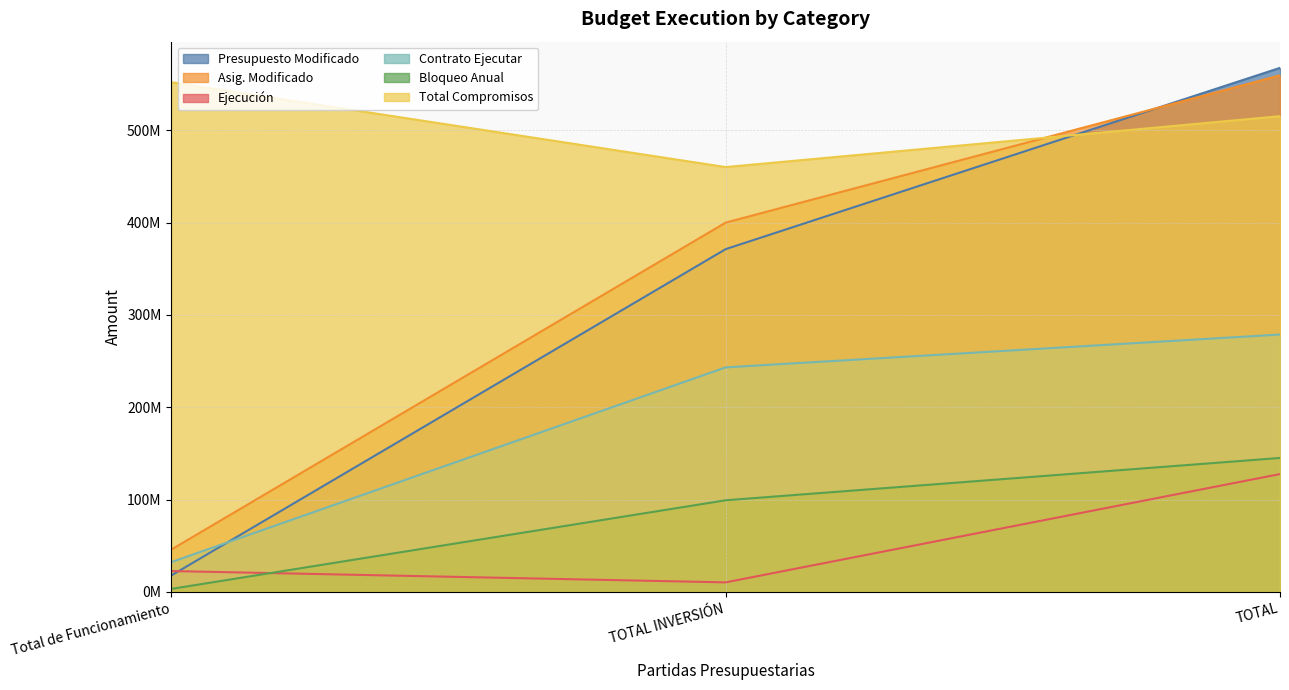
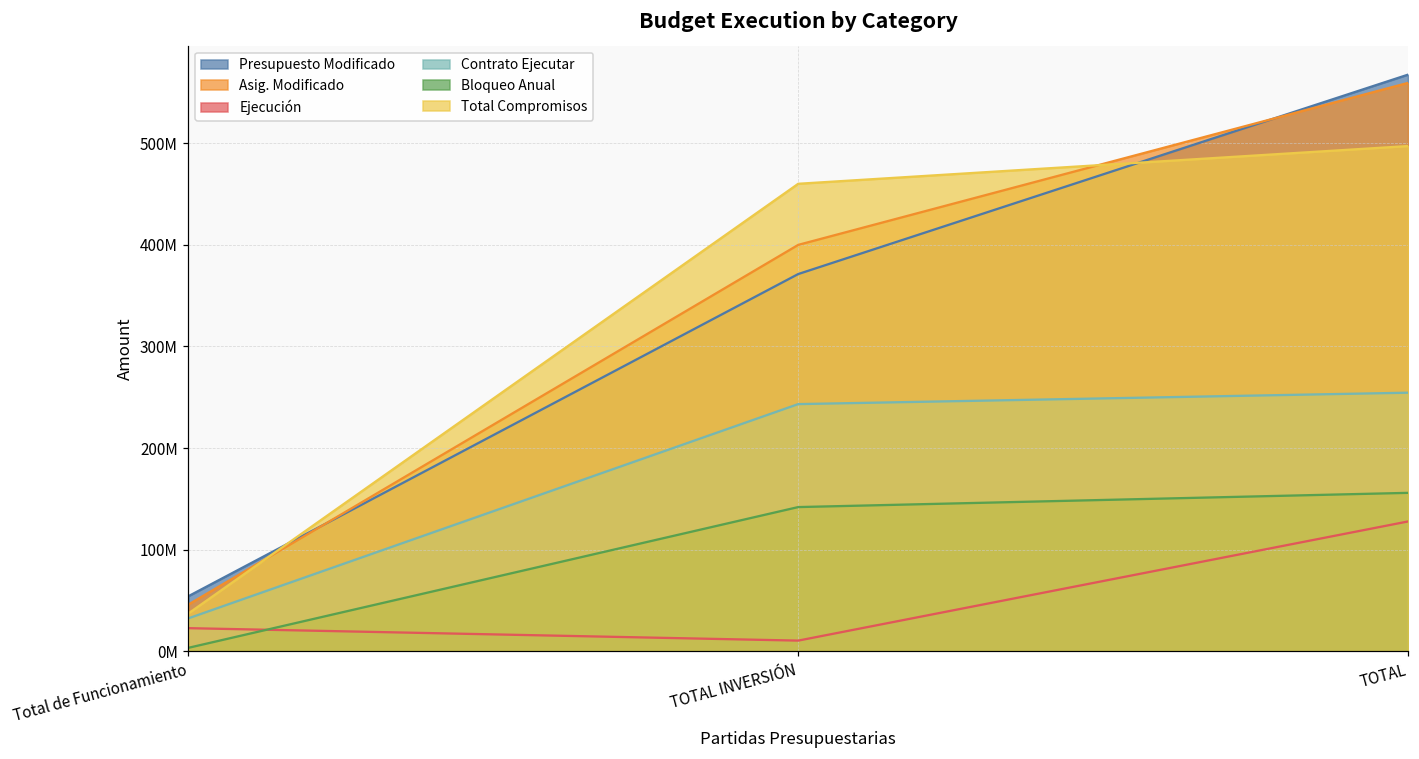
Presupuesto Modificado, Total de Funcionamiento: 20000000 -> 50000000
Total Compromisos, Total de Funcionamiento: 550000000 -> 40000000
Bloqueo Anual, TOTAL INVERSIÓN: 100000000 -> 140000000
Contrato Ejecutar, TOTAL: 280000000 -> 250000000
Bloqueo Anual, TOTAL: 150000000 -> 160000000
Total Compromisos, TOTAL: 520000000 -> 500000000
